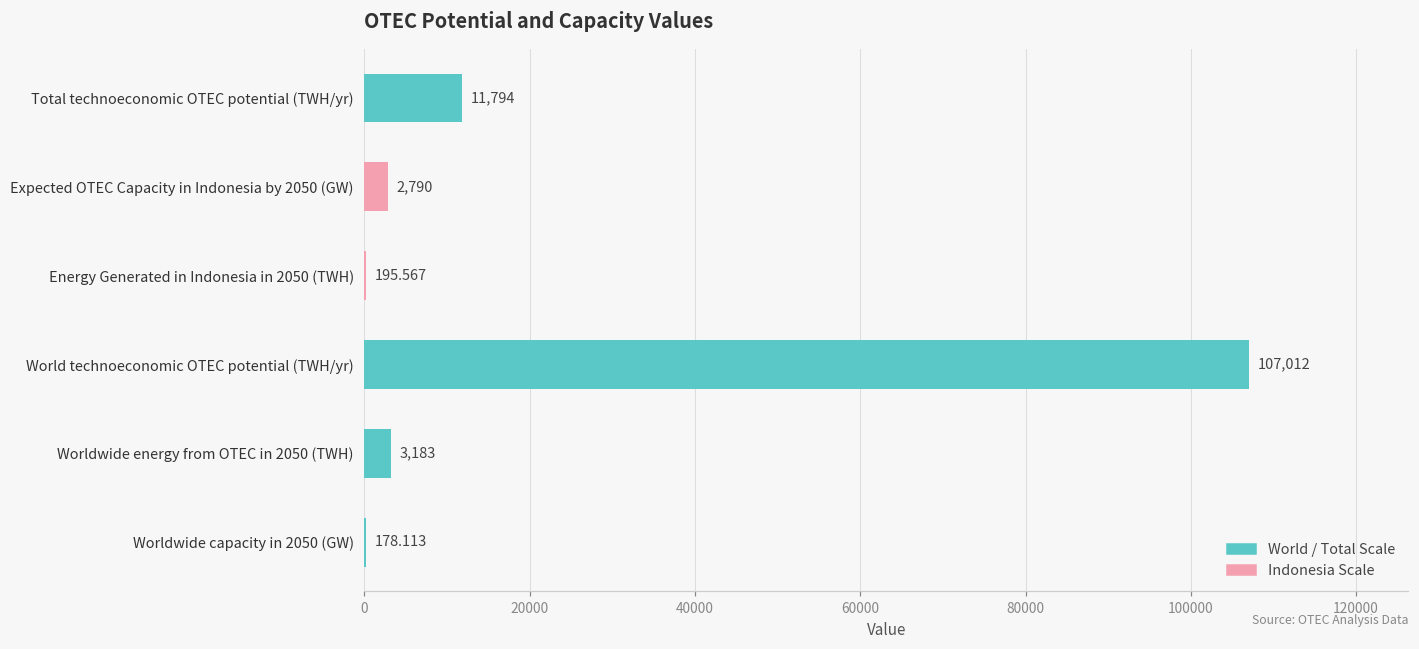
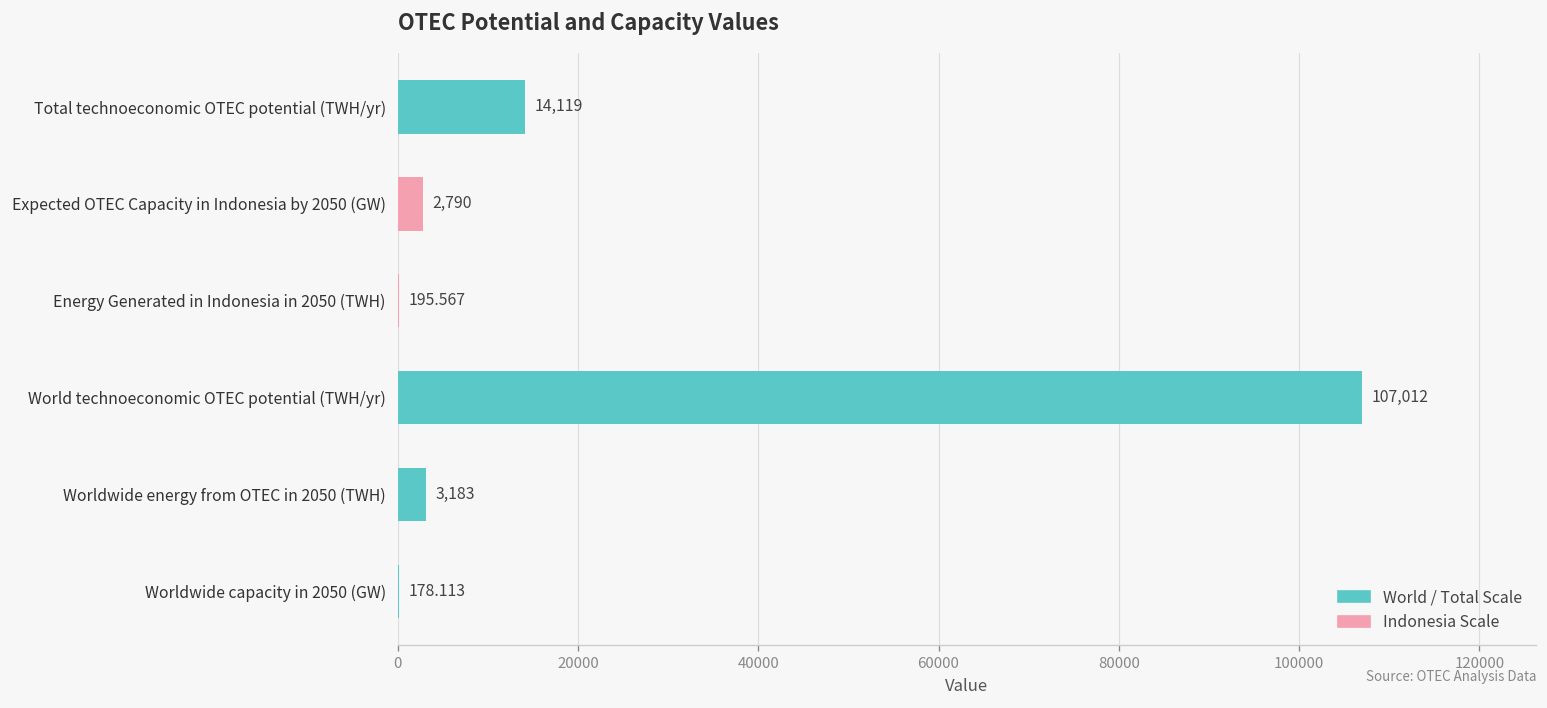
World / Total Scale, Total technoeconomic OTEC potential (TWH/yr): 11,794 -> 14,119
